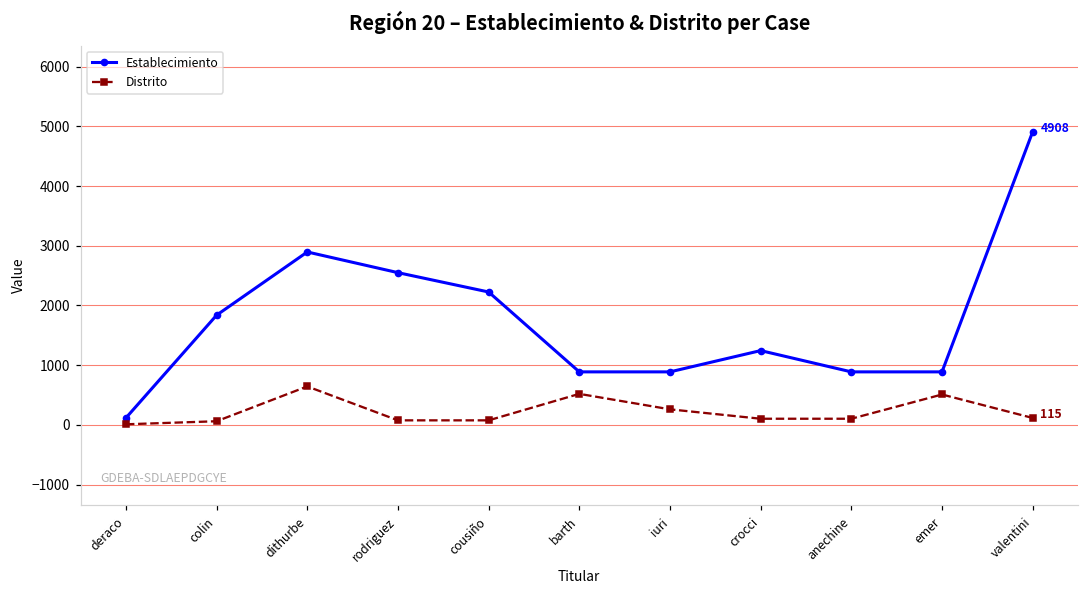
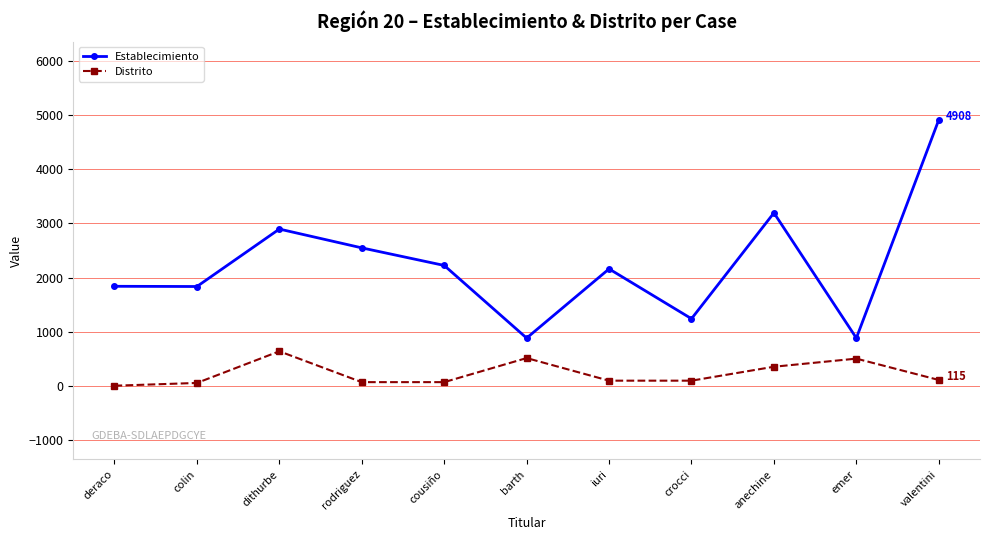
Establecimiento, deraco: 100 -> 1800
Establecimiento, iuri: 900 -> 2200
Distrito, iuri: 300 -> 100
Establecimiento, anechine: 900 -> 3200
Distrito, anechine: 100 -> 400
